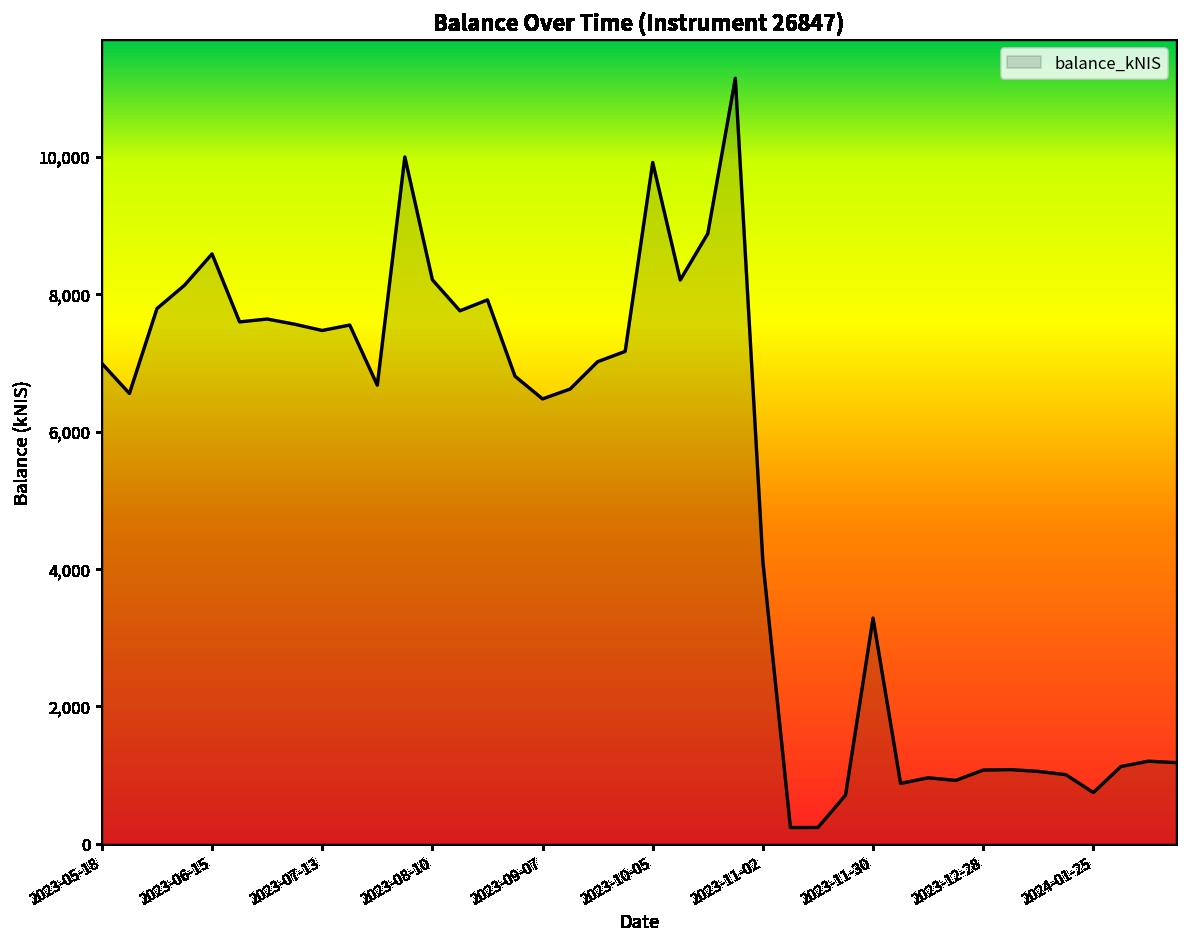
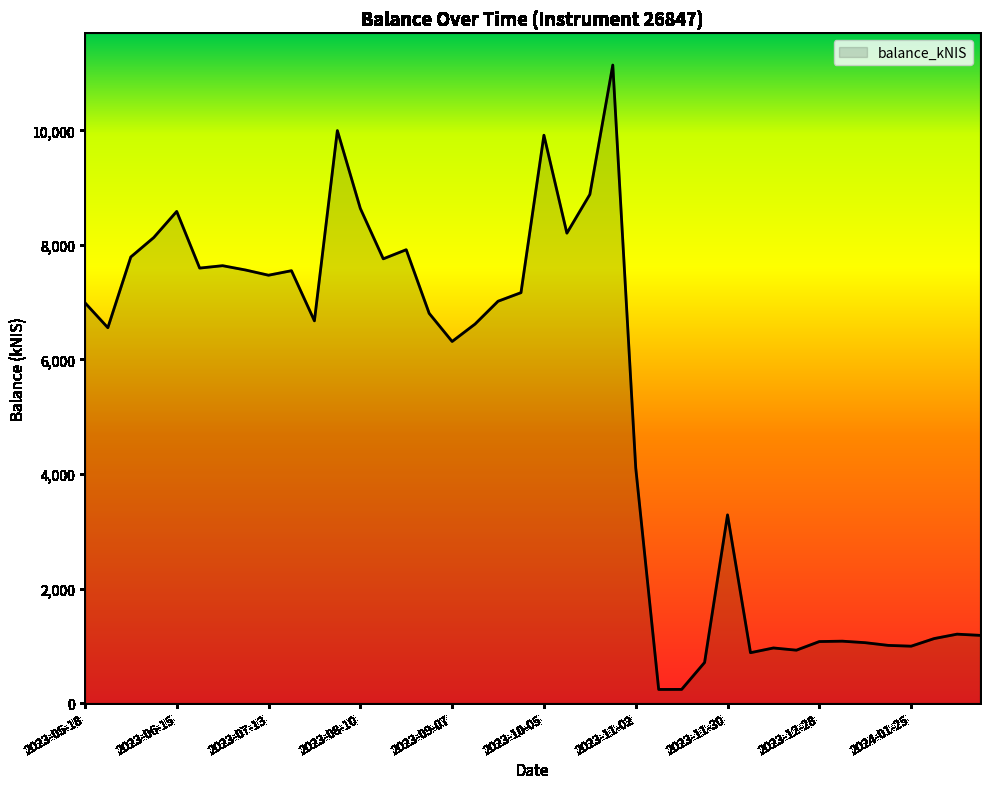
2023-08-10: 8,200 -> 8,600
2023-09-07: 6,500 -> 6,300
2024-01-25: 700 -> 1,000
